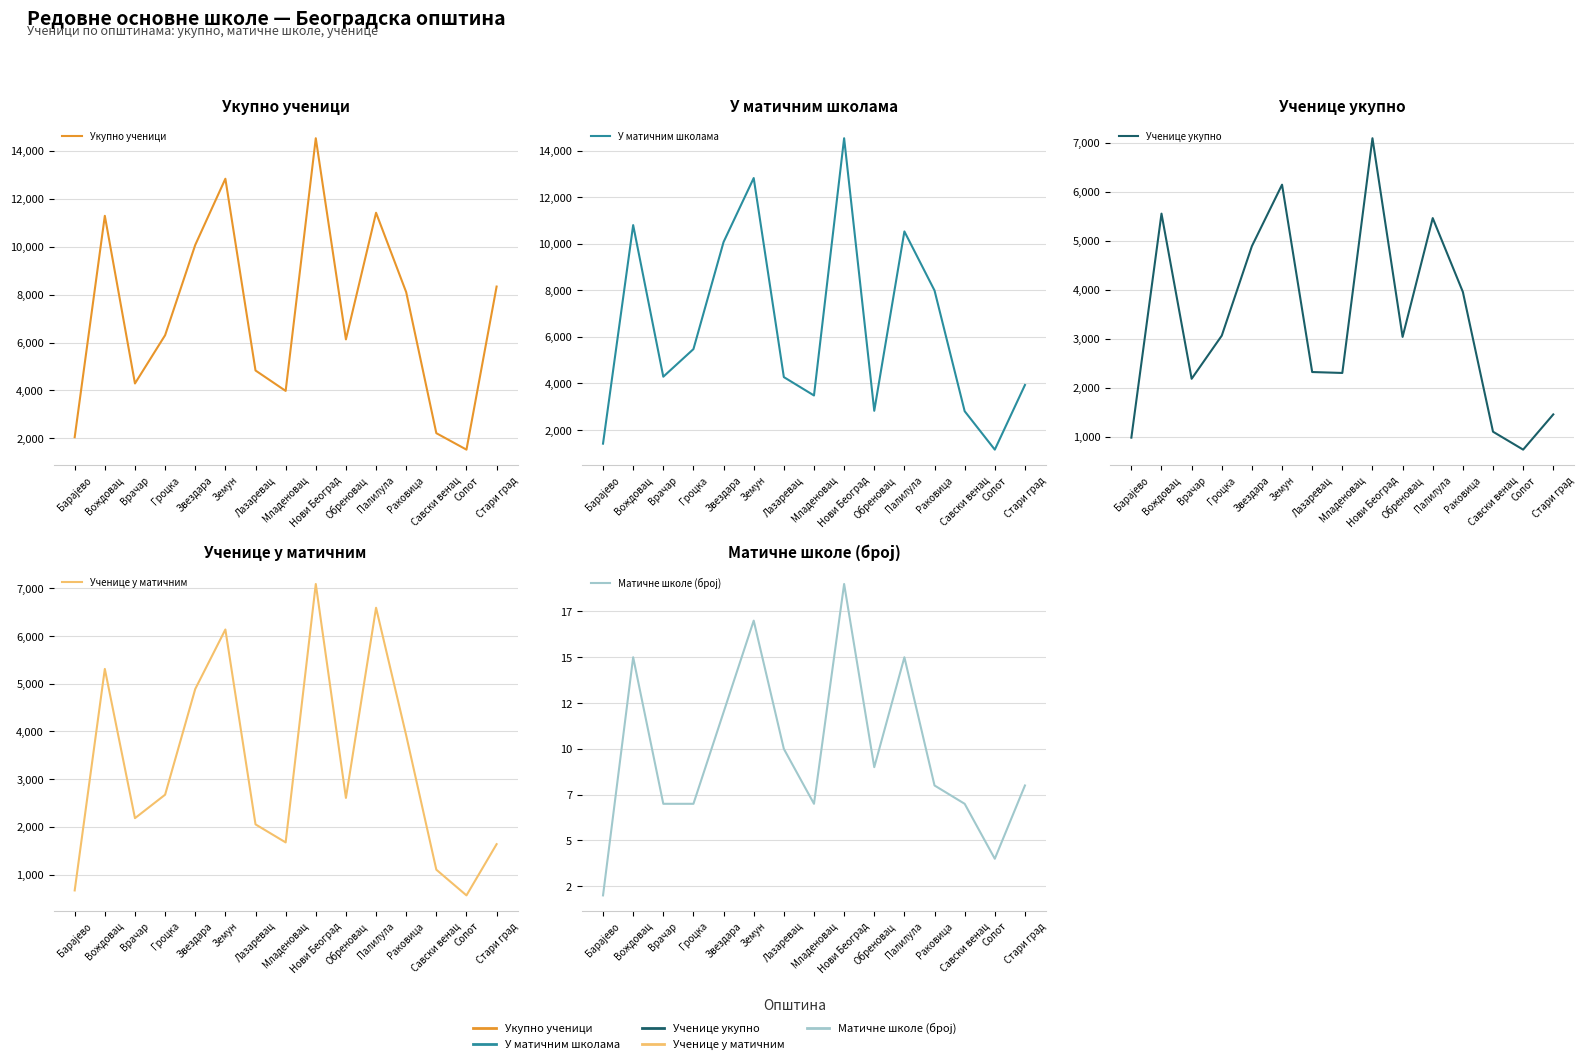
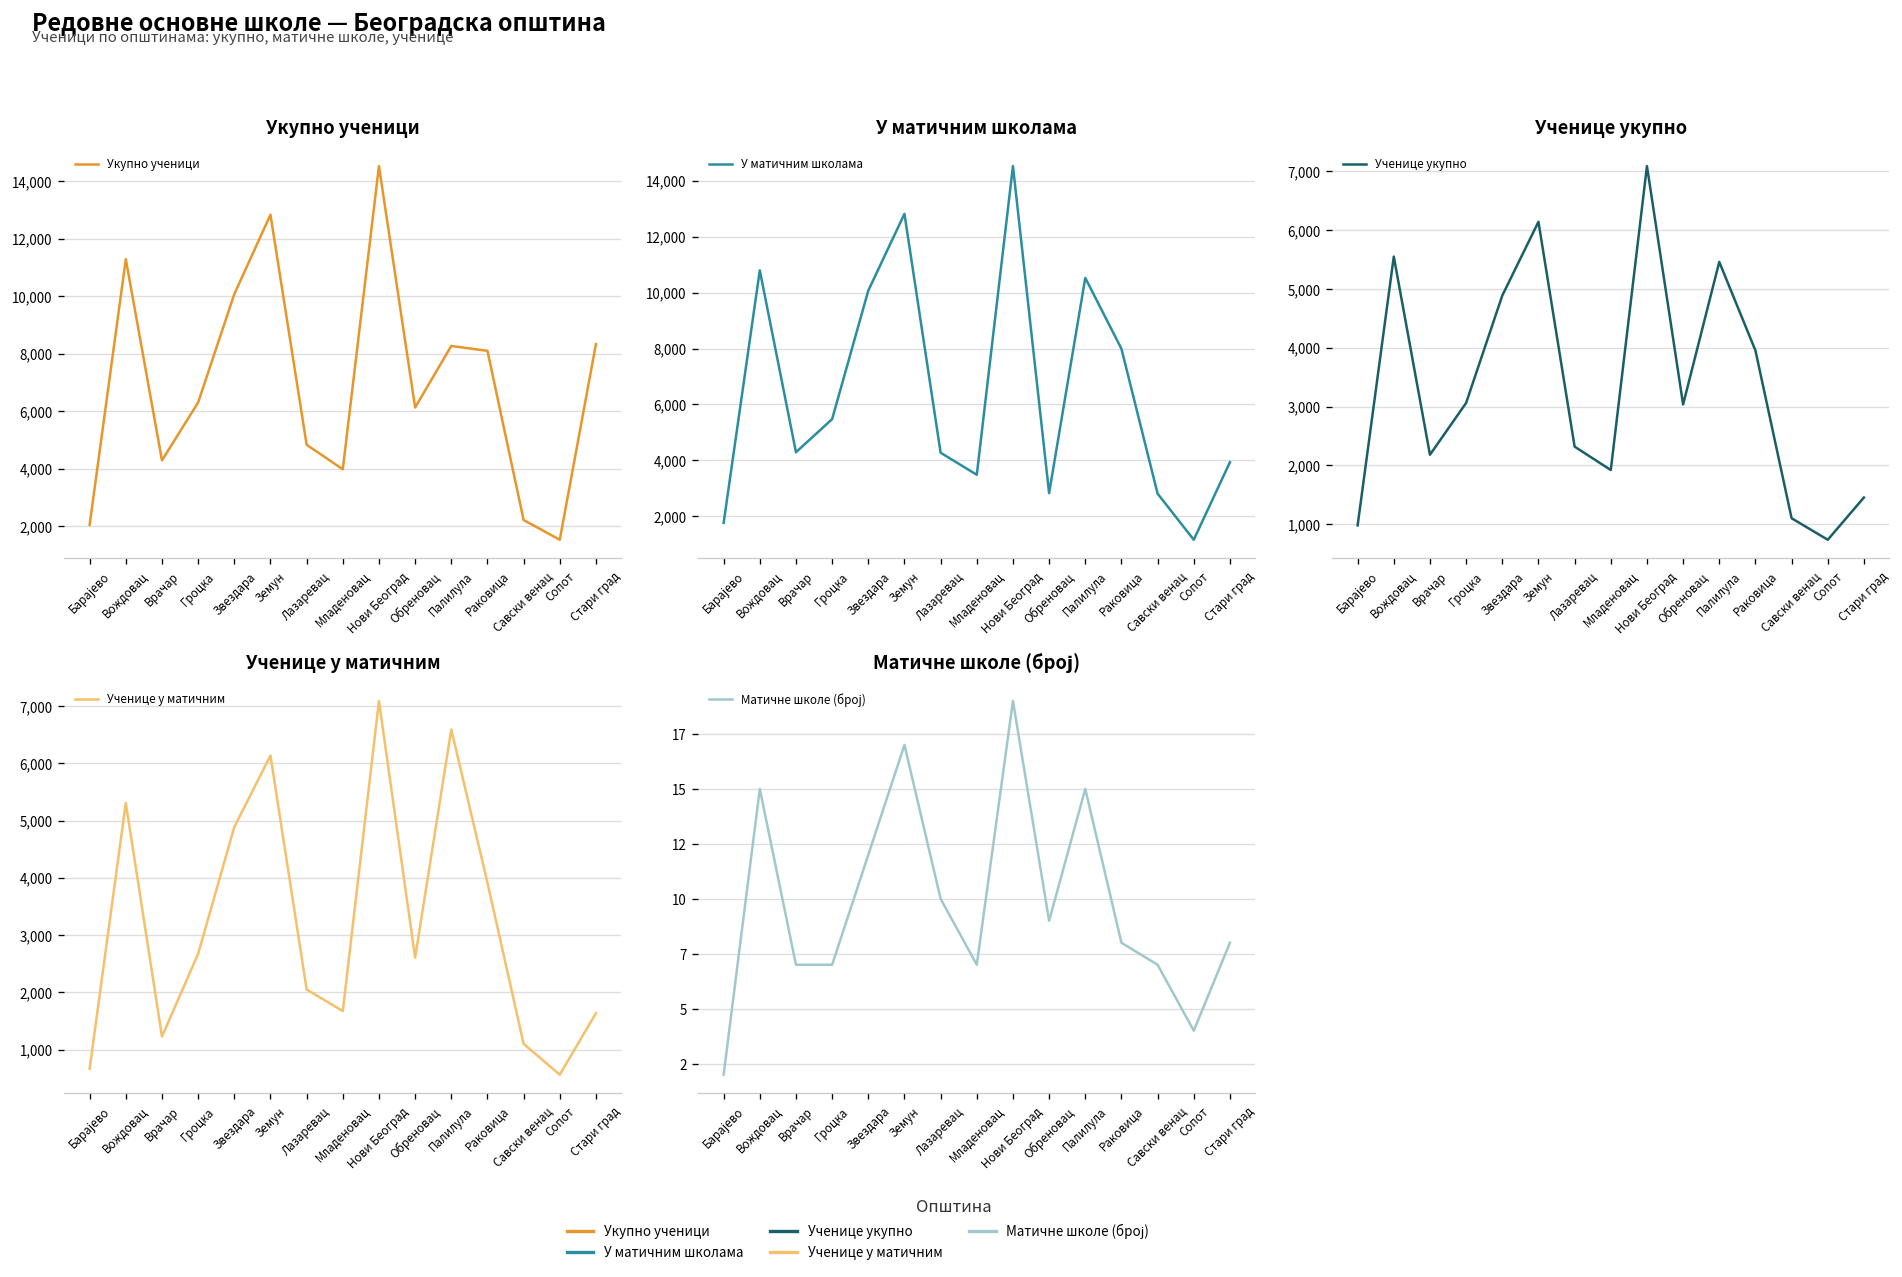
Укупно ученици, Палилула: 11,400 -> 8,300
У матичним школама, Барајево: 1,400 -> 1,800
Ученице укупно, Младеновац: 2,300 -> 1,900
Ученице у матичним, Врачар: 2,200 -> 1,200
